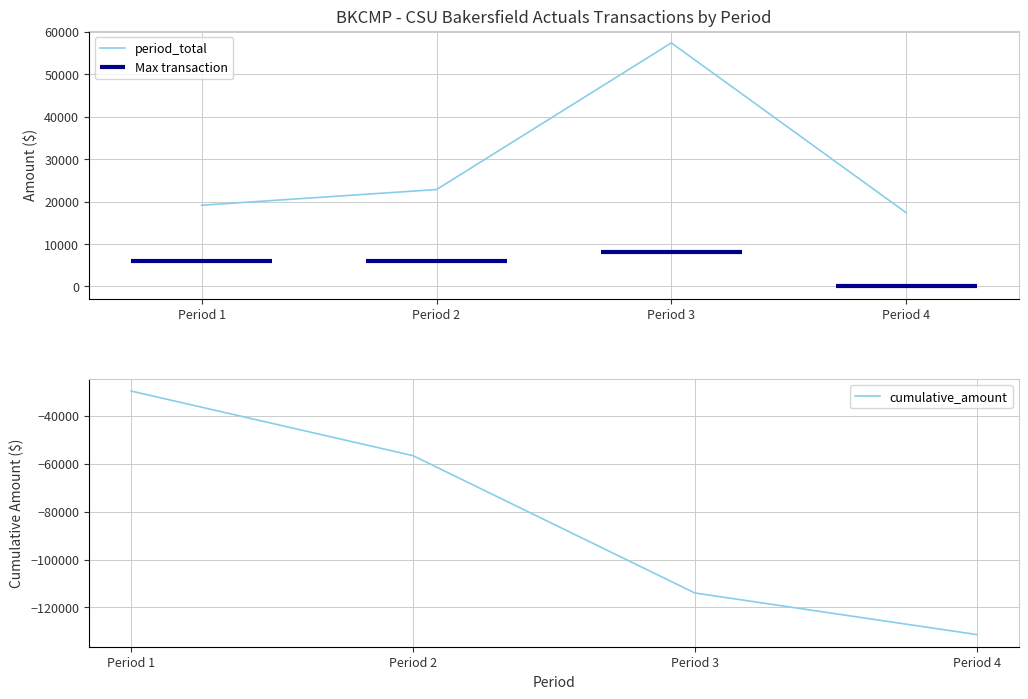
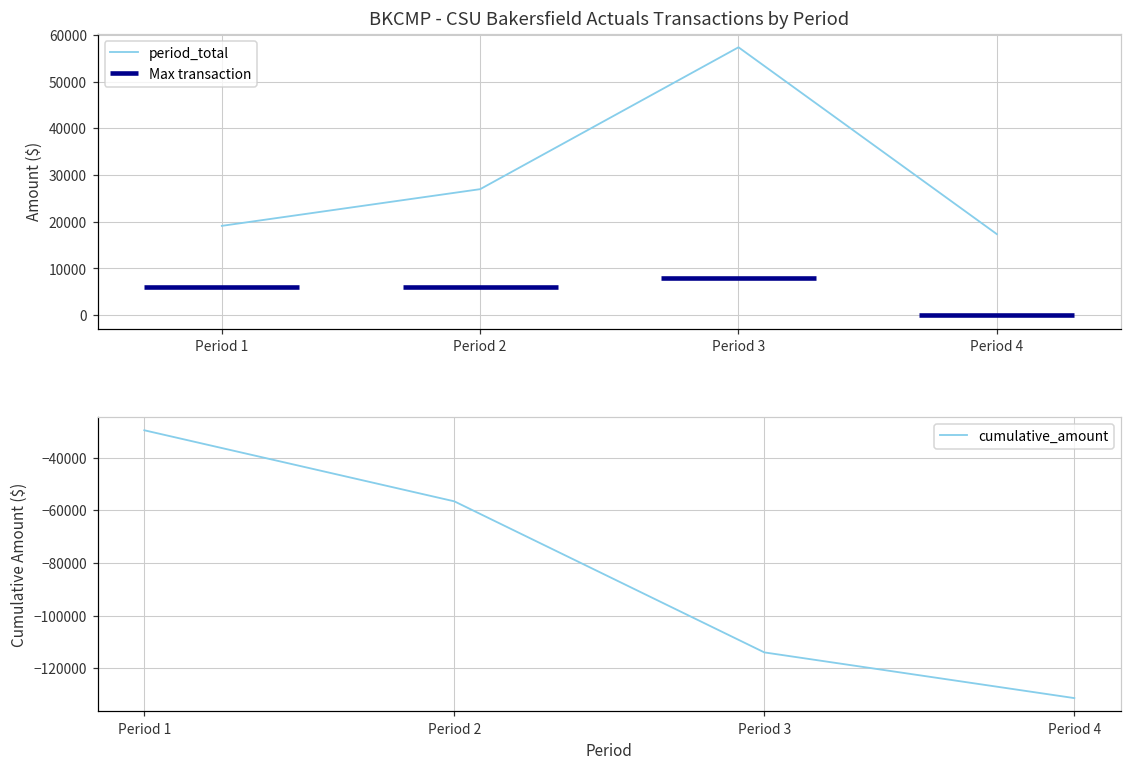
BKCMP - CSU Bakersfield Actuals Transactions by Period, Period 2: 23000 -> 27000
